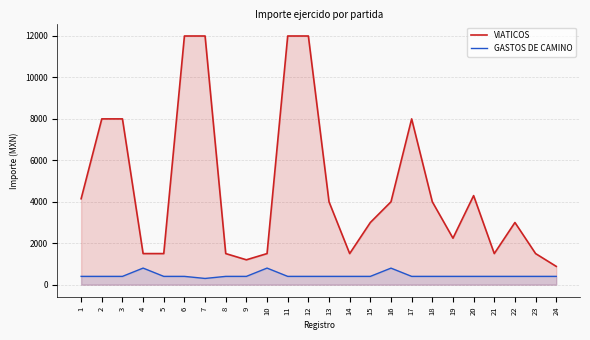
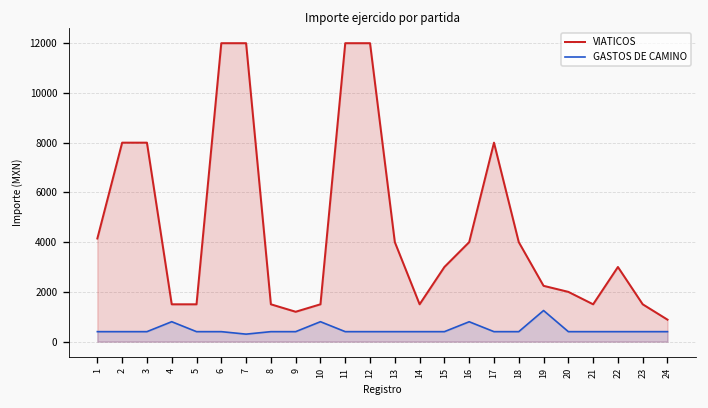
GASTOS DE CAMINO, 19: 400 -> 1300
VIATICOS, 20: 4300 -> 2000
